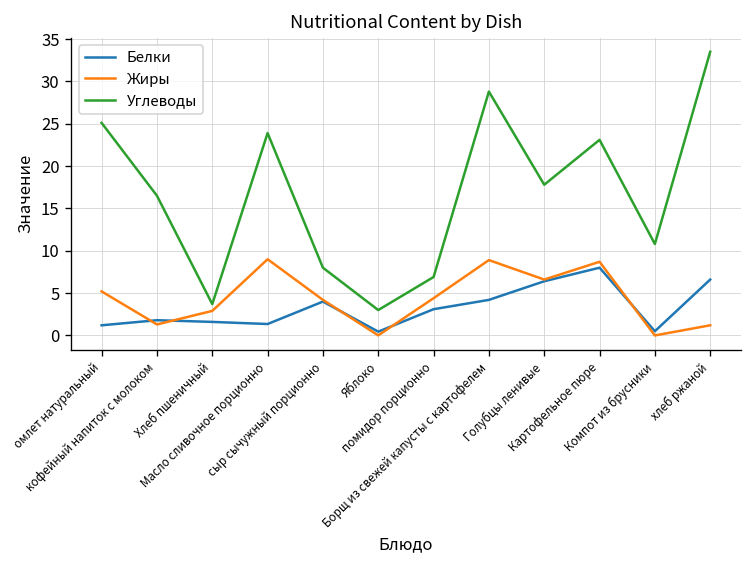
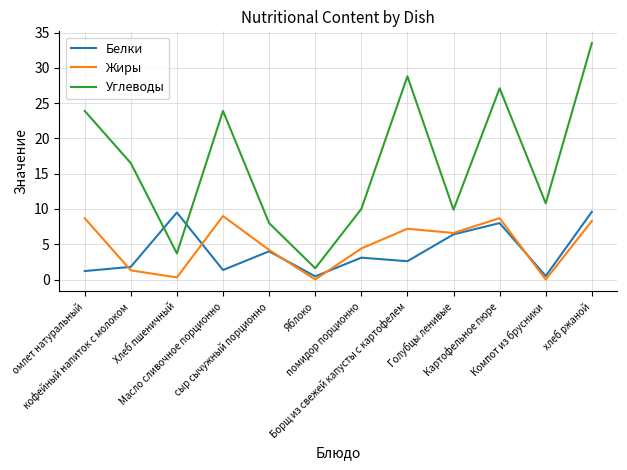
Жиры, омлет натуральный: 5 -> 9
Углеводы, омлет натуральный: 25 -> 24
Белки, Хлеб пшеничный: 2 -> 10
Жиры, Хлеб пшеничный: 3 -> 0
Углеводы, Яблоко: 3 -> 2
Углеводы, помидор порционно: 7 -> 10
Белки, Борщ из свежей капусты с картофелем: 4 -> 3
Жиры, Борщ из свежей капусты с картофелем: 9 -> 7
Углеводы, Голубцы ленивые: 18 -> 10
Углеводы, Картофельное пюре: 23 -> 27
Белки, хлеб ржаной: 7 -> 10
Жиры, хлеб ржаной: 1 -> 8
